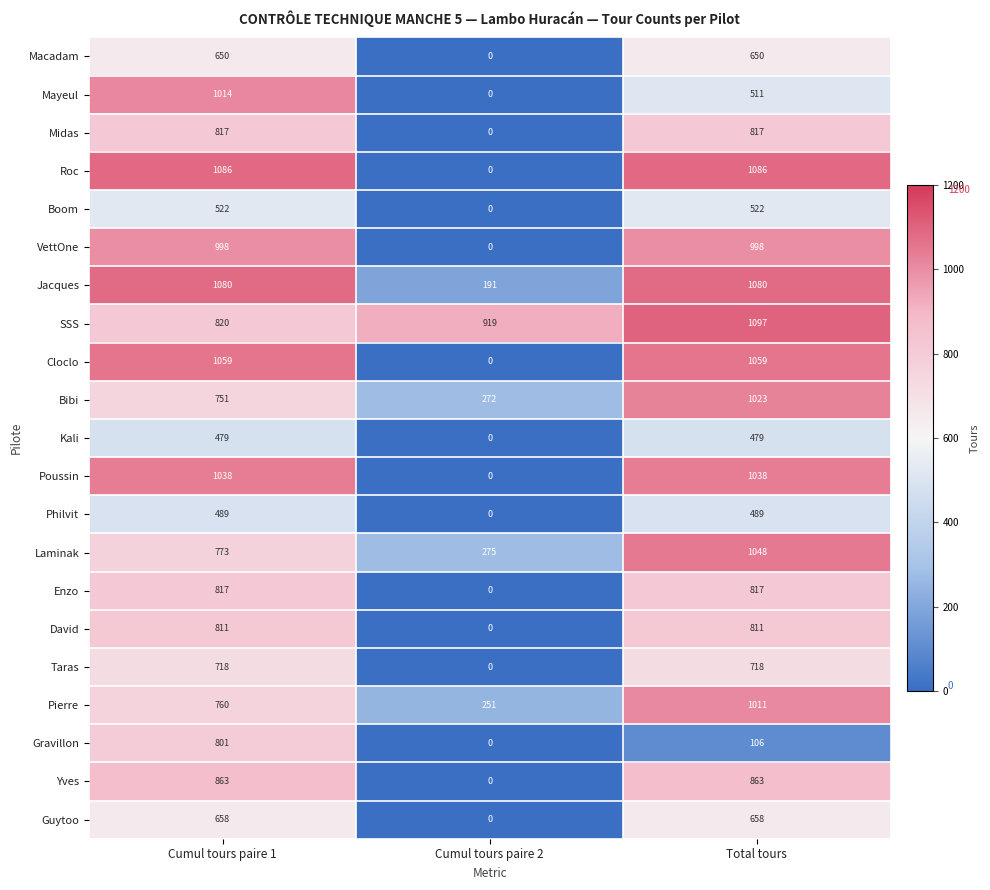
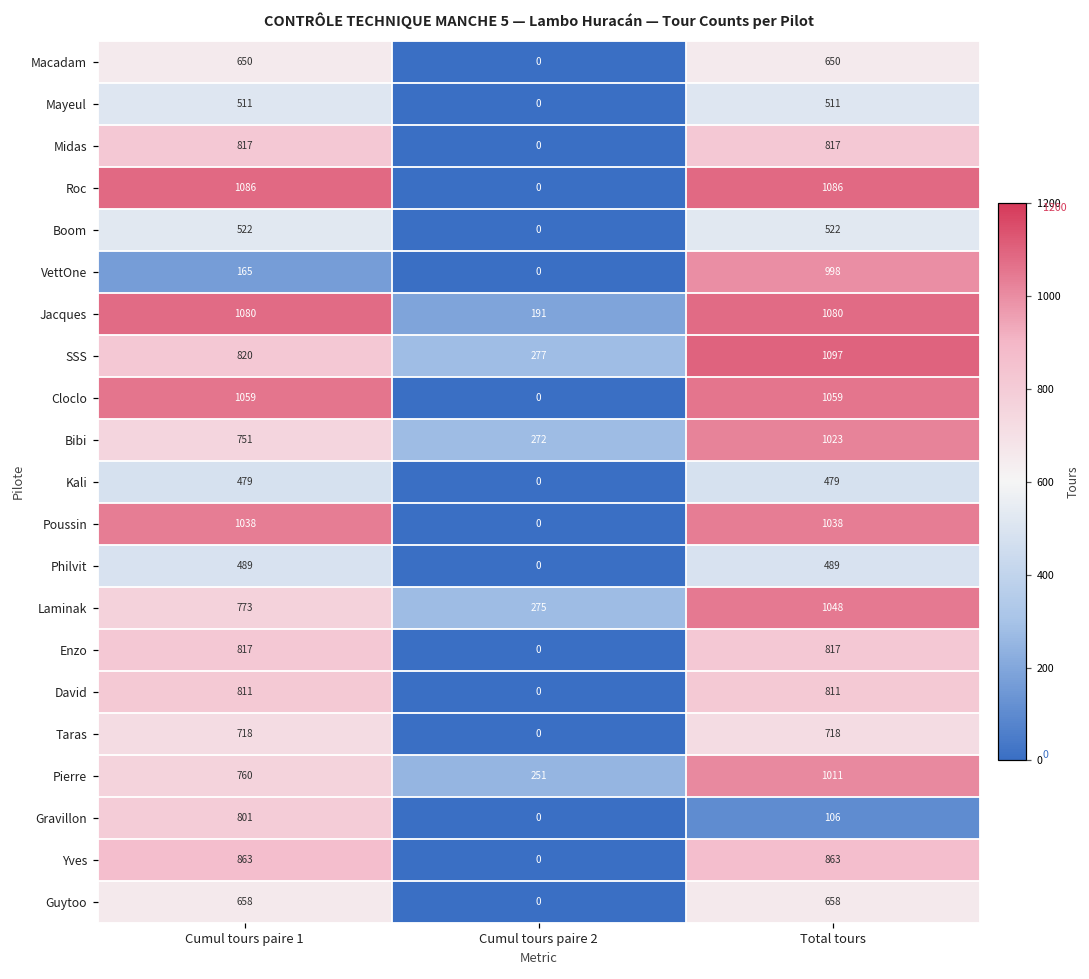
Mayeul, Cumul tours paire 1: 1014 -> 511
VettOne, Cumul tours paire 1: 998 -> 165
SSS, Cumul tours paire 2: 919 -> 277
